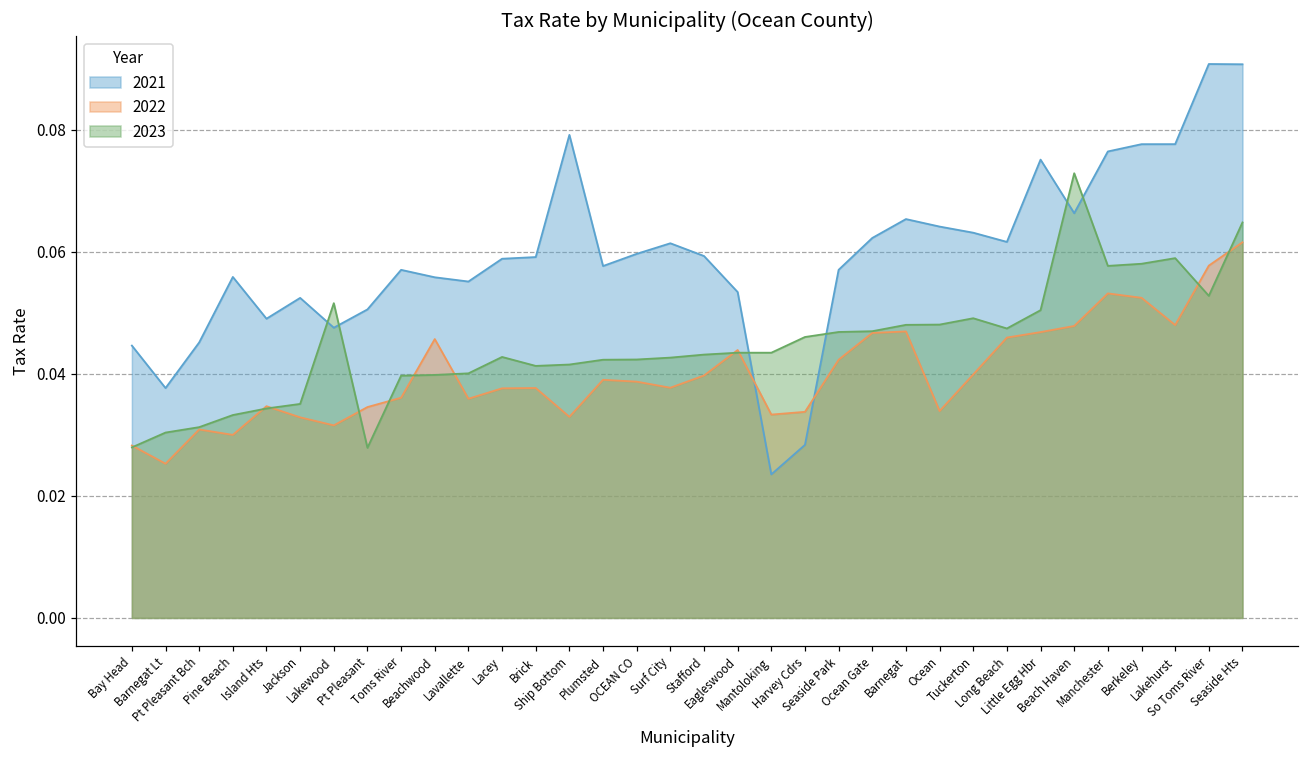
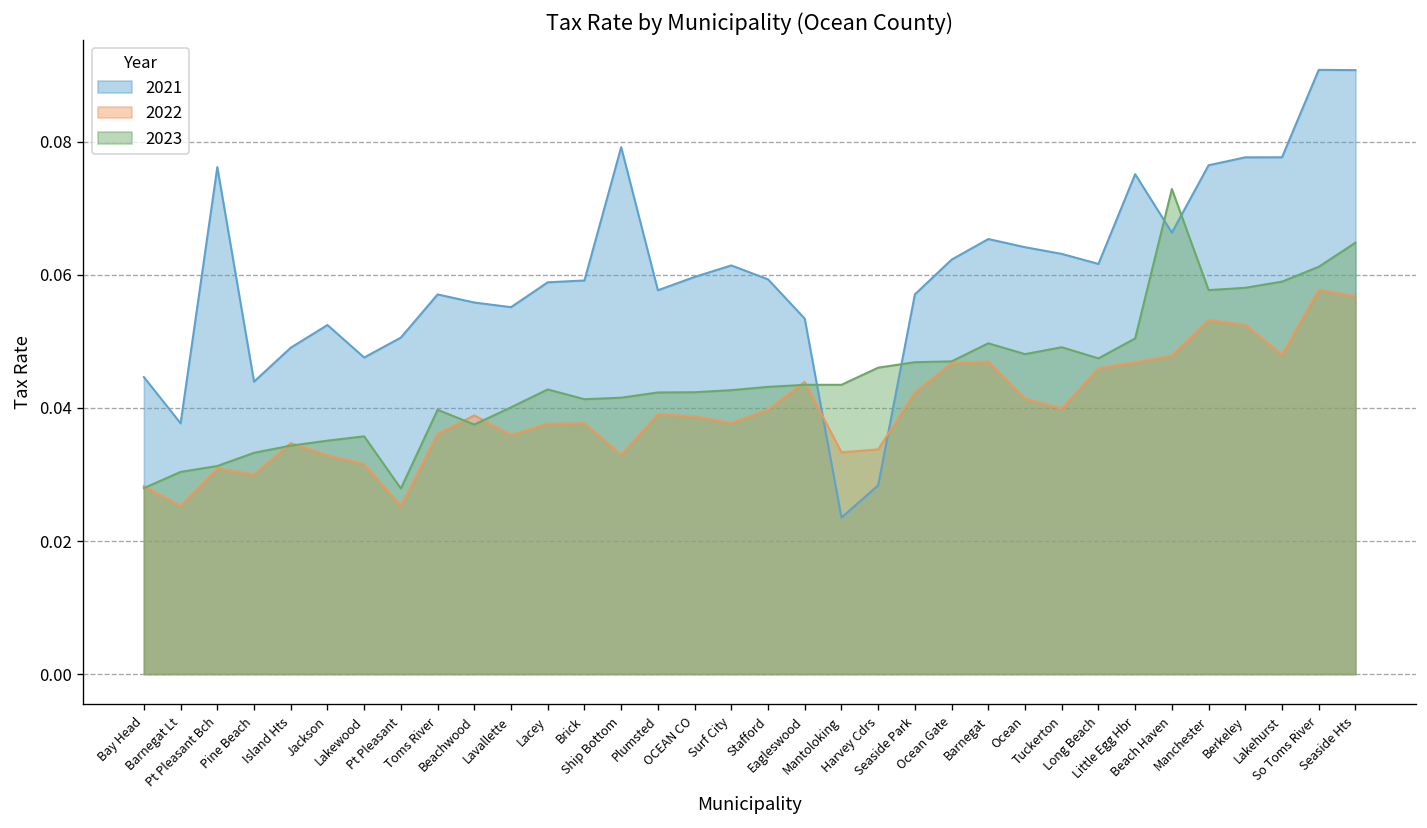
2021, Pt Pleasant Bch: 0.045 -> 0.076
2021, Pine Beach: 0.056 -> 0.044
2023, Lakewood: 0.052 -> 0.036
2022, Pt Pleasant: 0.035 -> 0.025
2022, Beachwood: 0.046 -> 0.039
2023, Beachwood: 0.040 -> 0.038
2023, Barnegat: 0.048 -> 0.050
2022, Ocean: 0.034 -> 0.041
2023, So Toms River: 0.053 -> 0.061
2022, Seaside Hts: 0.062 -> 0.057
